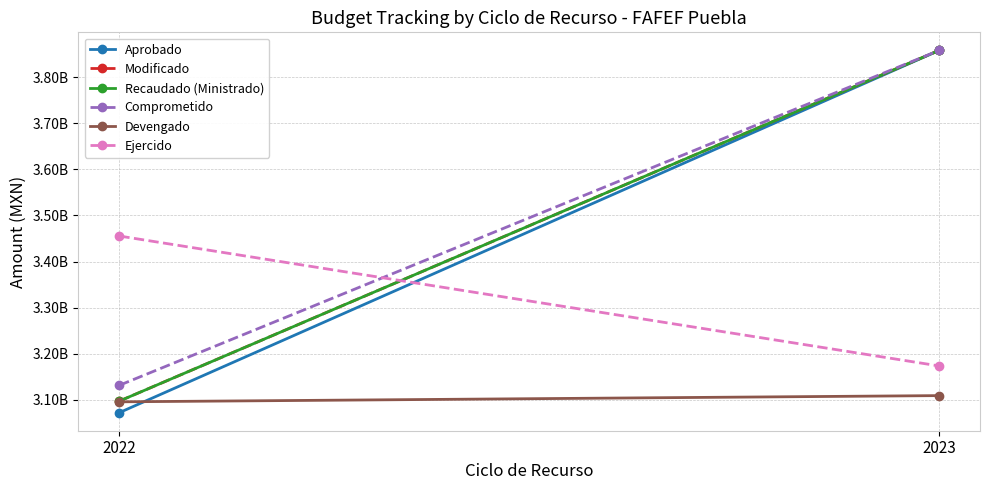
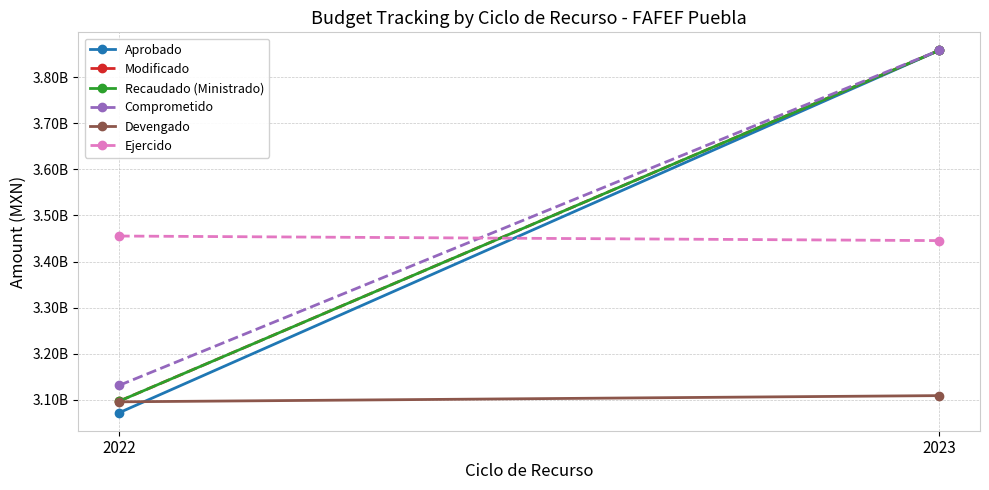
Ejercido, 2023: 3170000000 -> 3450000000
